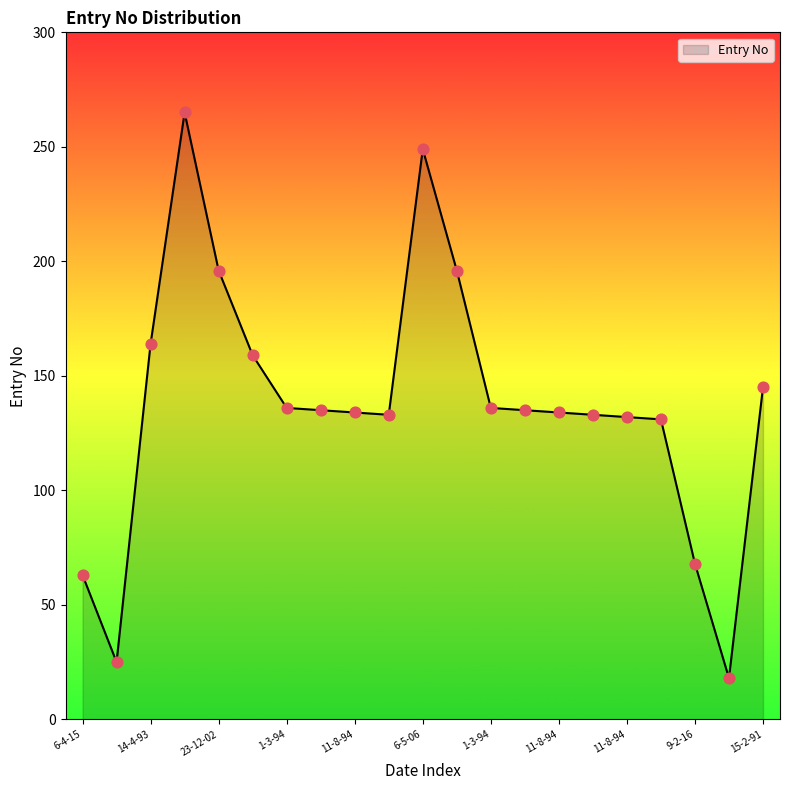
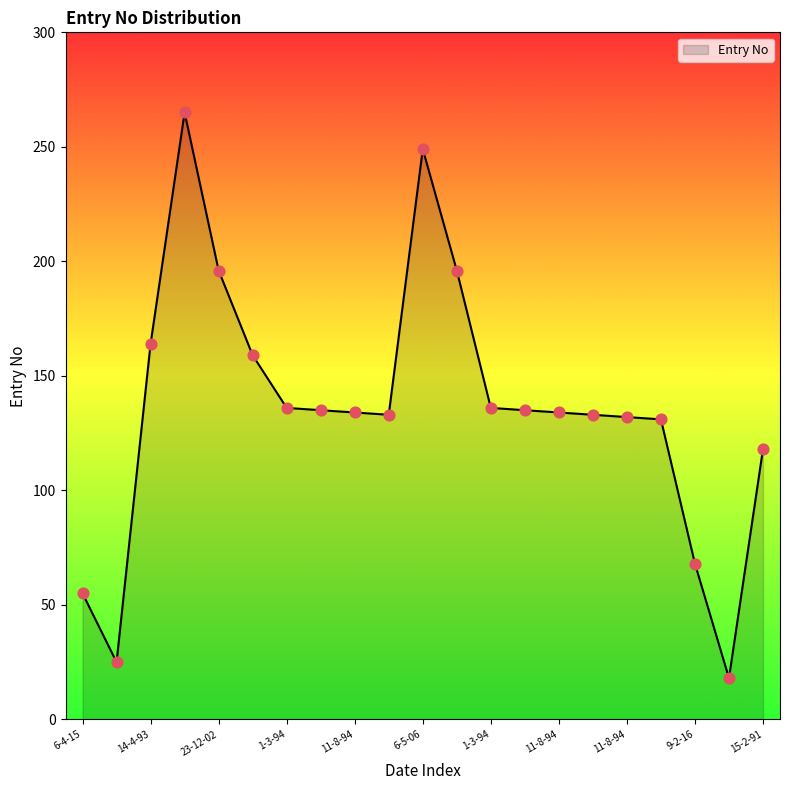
6-4-15: 63 -> 55
15-2-91: 145 -> 118
